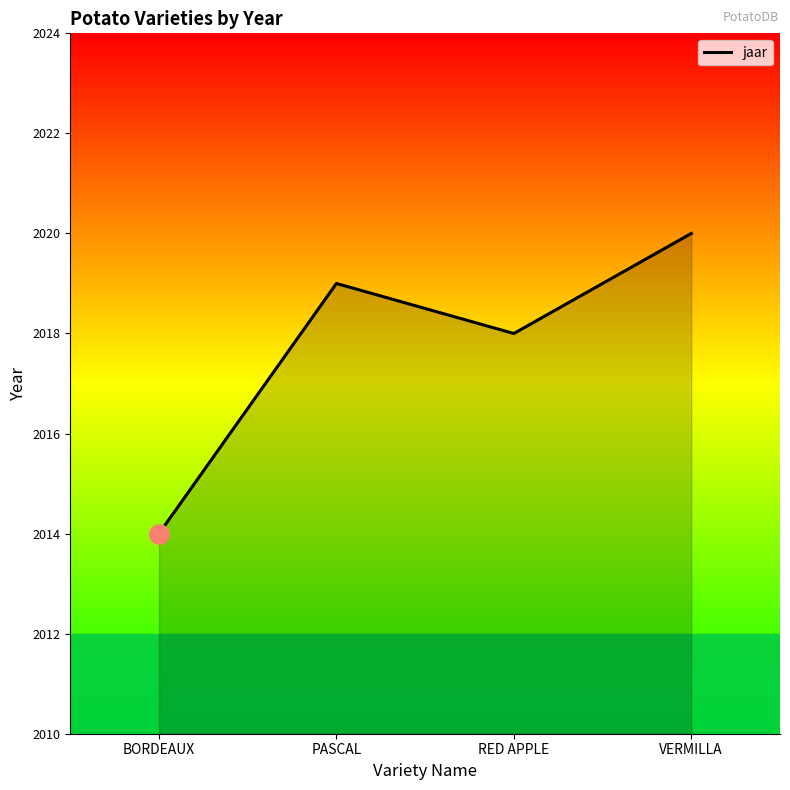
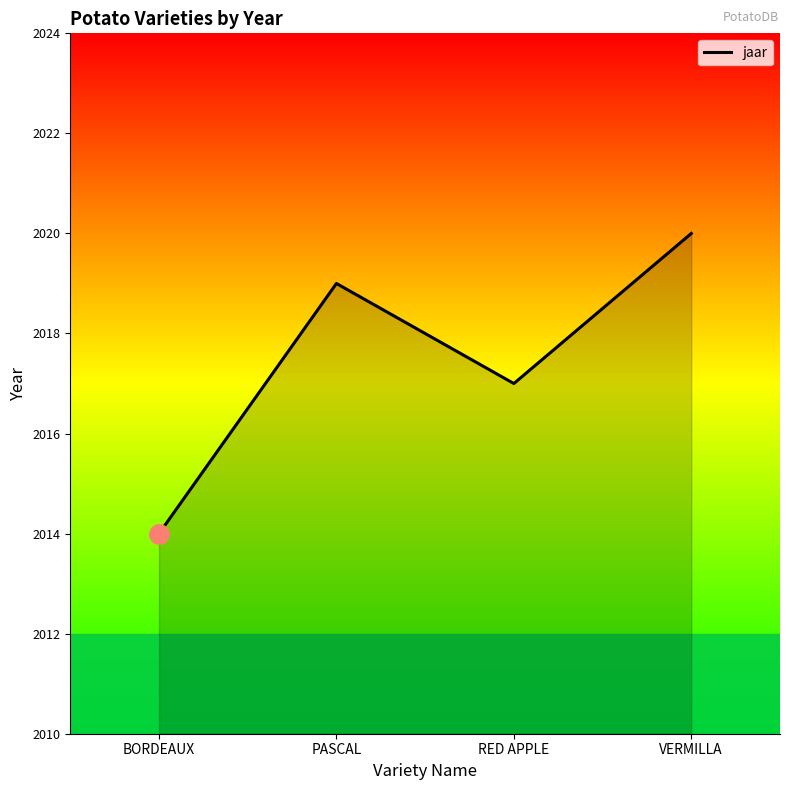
jaar, RED APPLE: 2018 -> 2017
